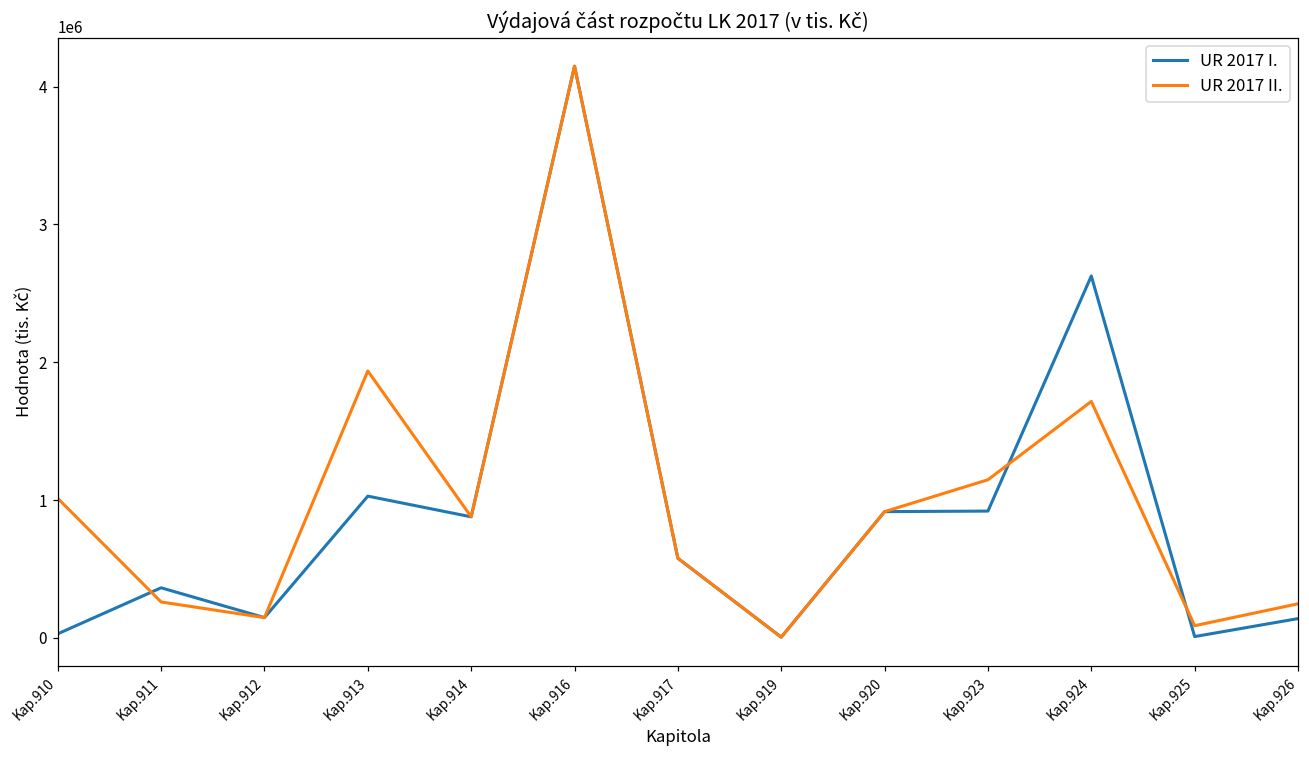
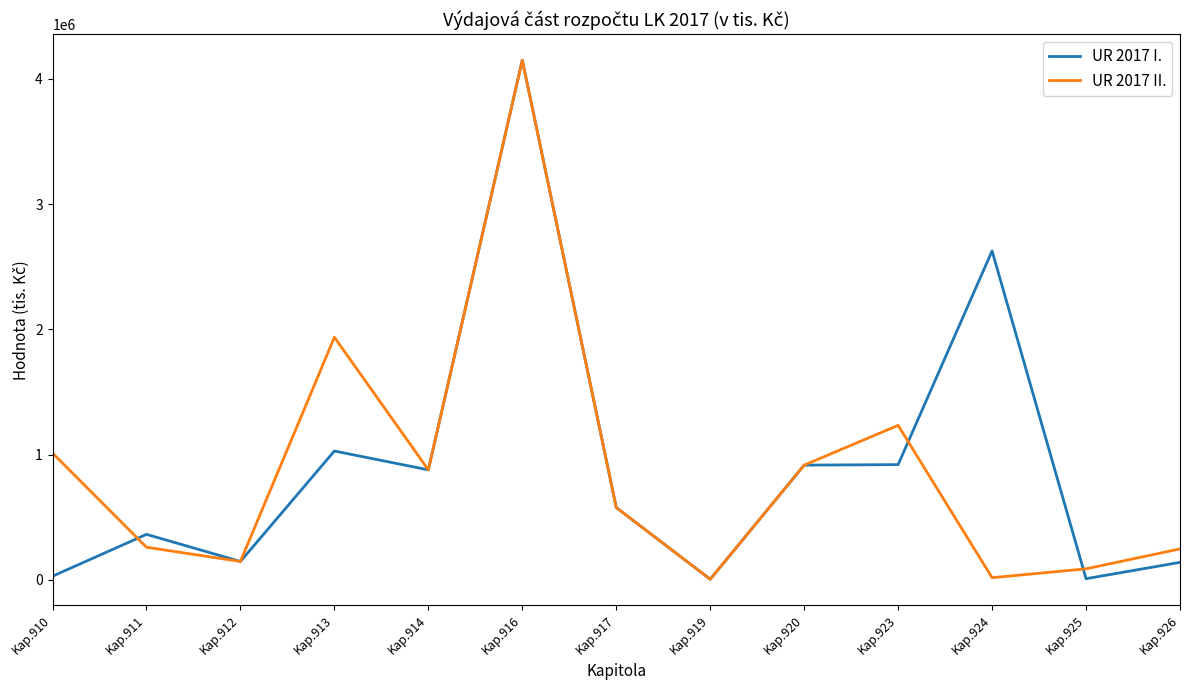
UR 2017 II., Kap.923: 1150000 -> 1230000
UR 2017 II., Kap.924: 1720000 -> 20000
